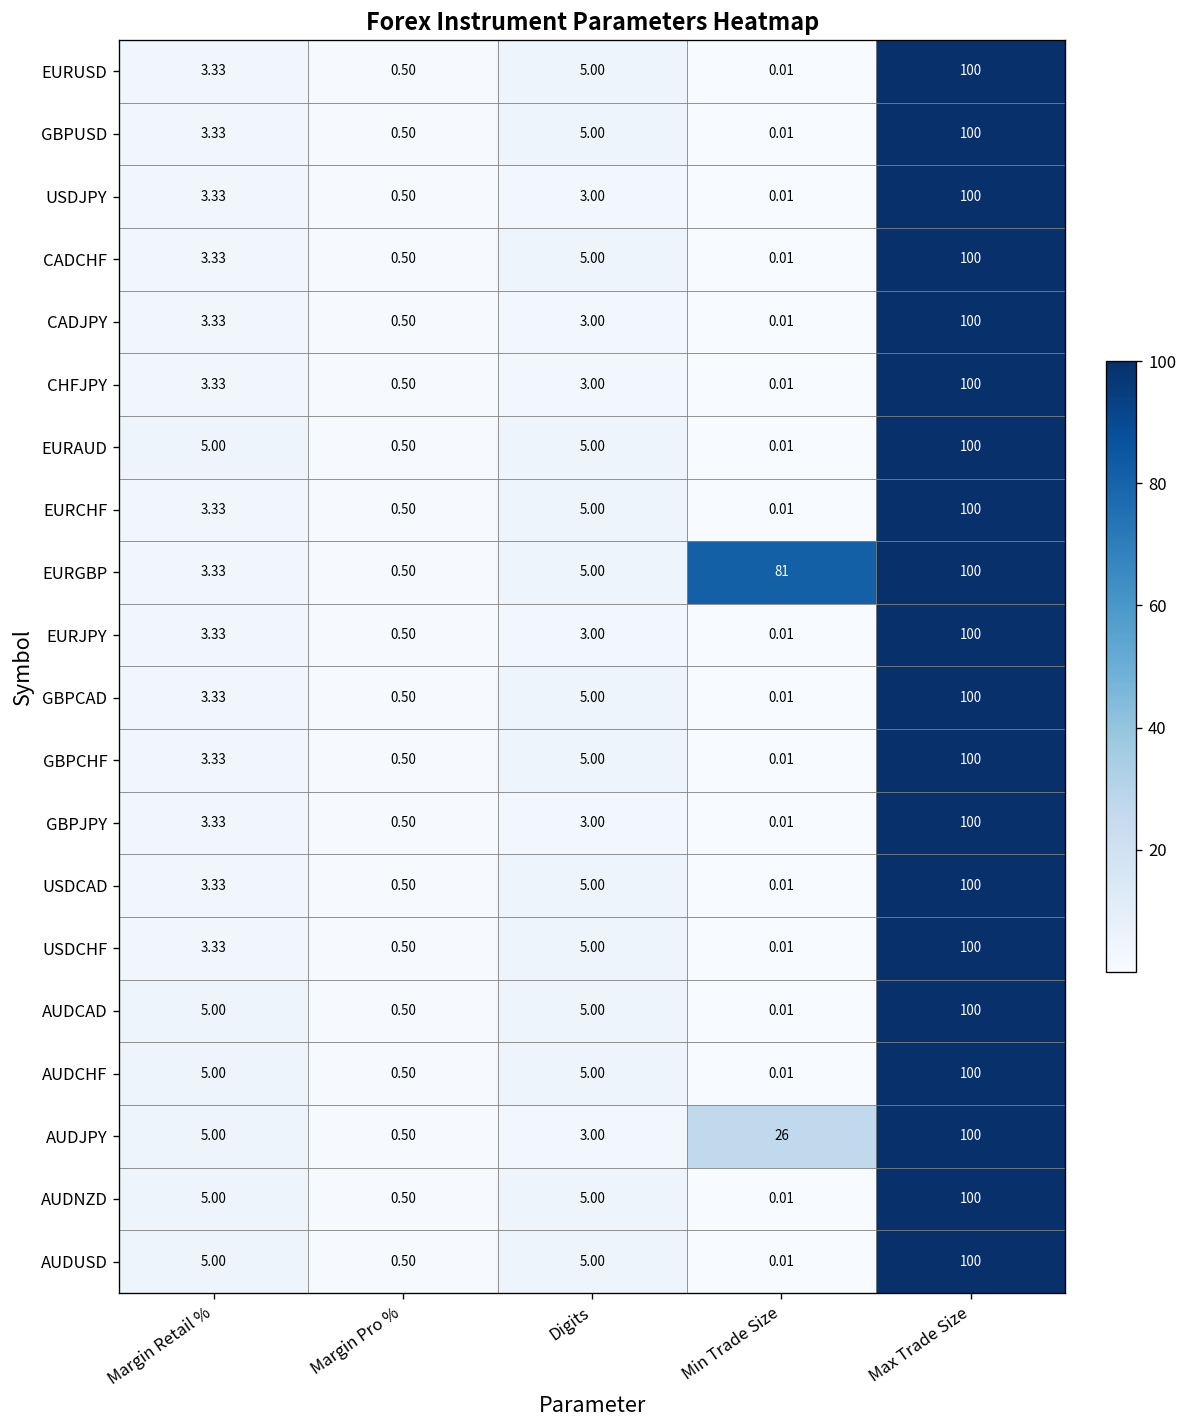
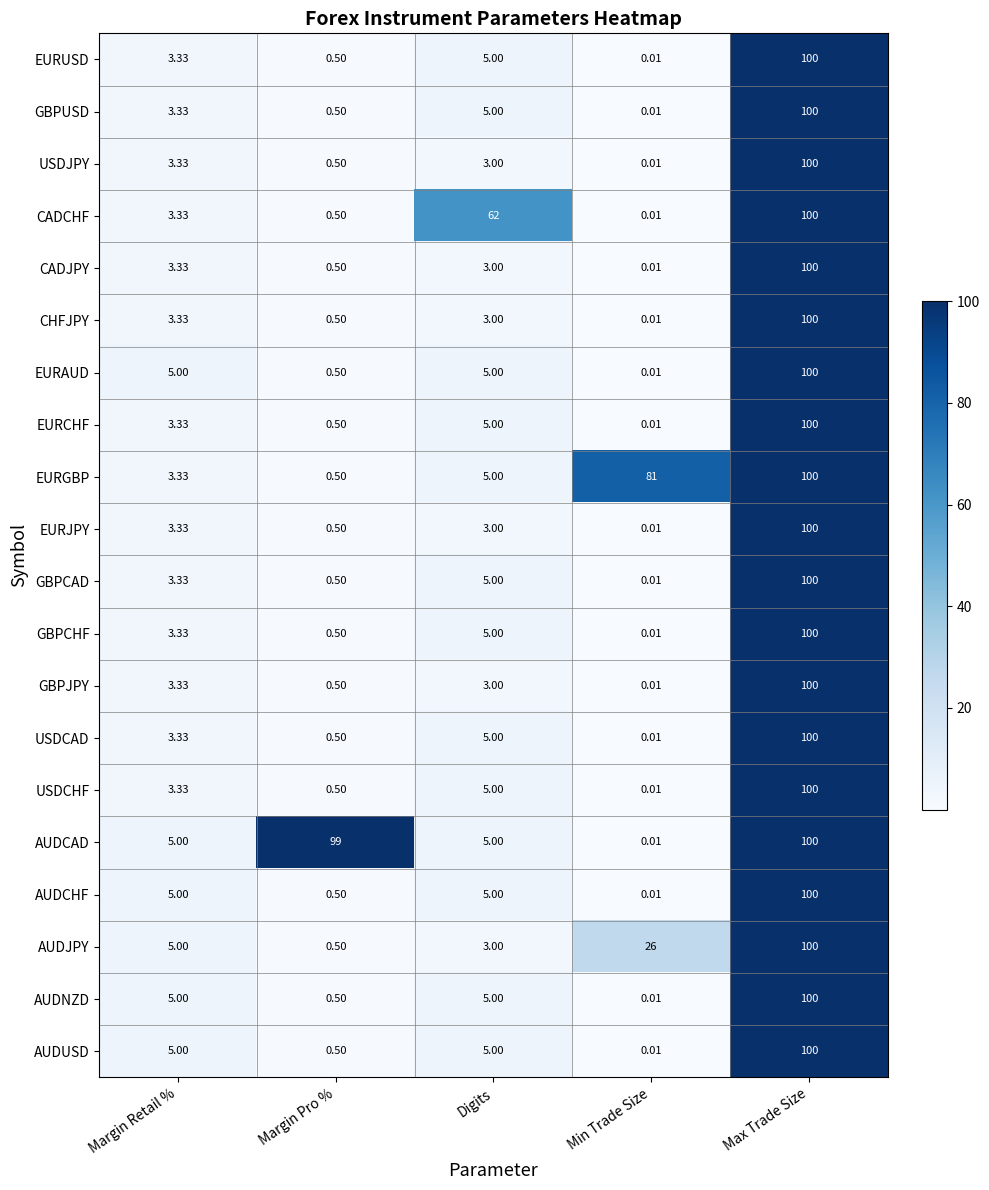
CADCHF, Digits: 5.00 -> 62
AUDCAD, Margin Pro %: 0.50 -> 99
